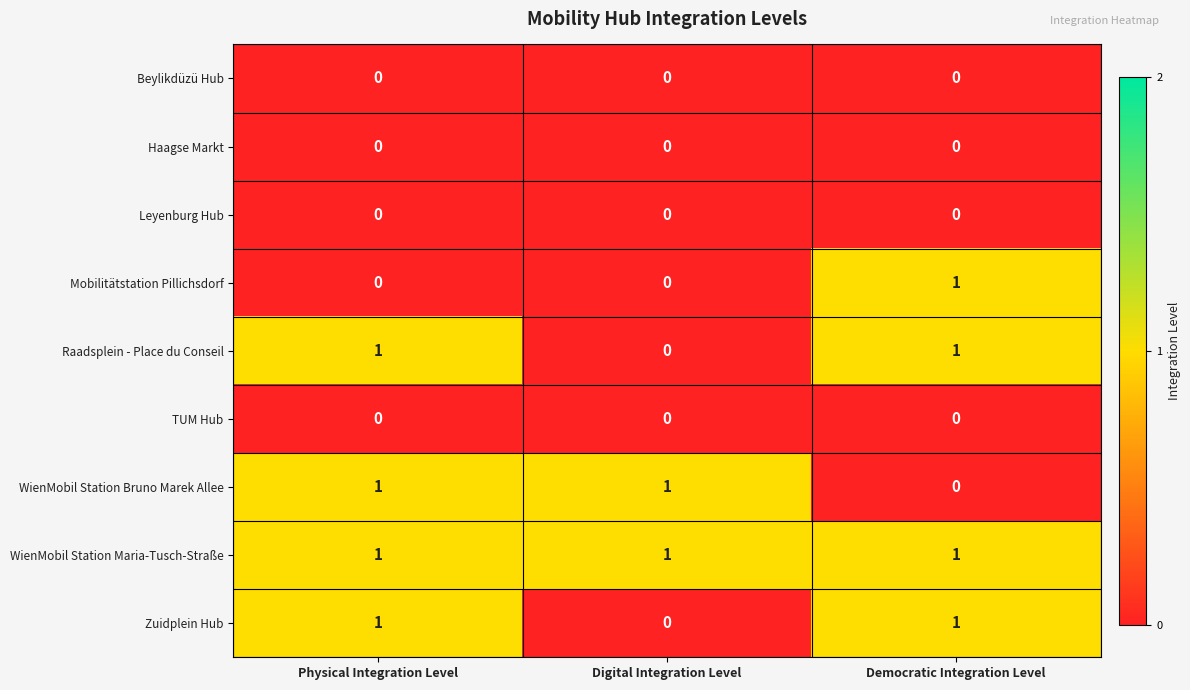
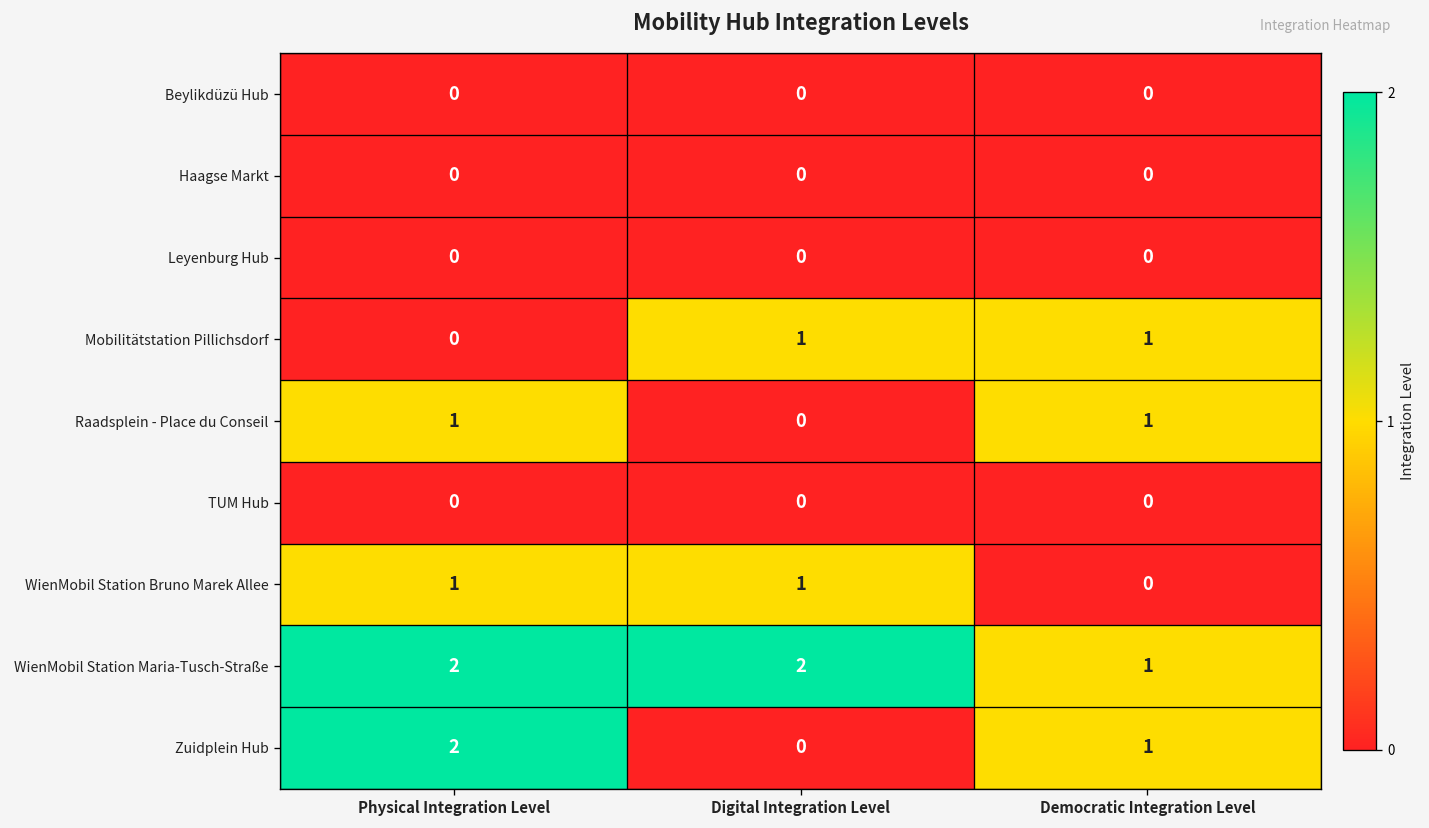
Mobilitätstation Pillichsdorf, Digital Integration Level: 0 -> 1
WienMobil Station Maria-Tusch-Straße, Physical Integration Level: 1 -> 2
WienMobil Station Maria-Tusch-Straße, Digital Integration Level: 1 -> 2
Zuidplein Hub, Physical Integration Level: 1 -> 2
